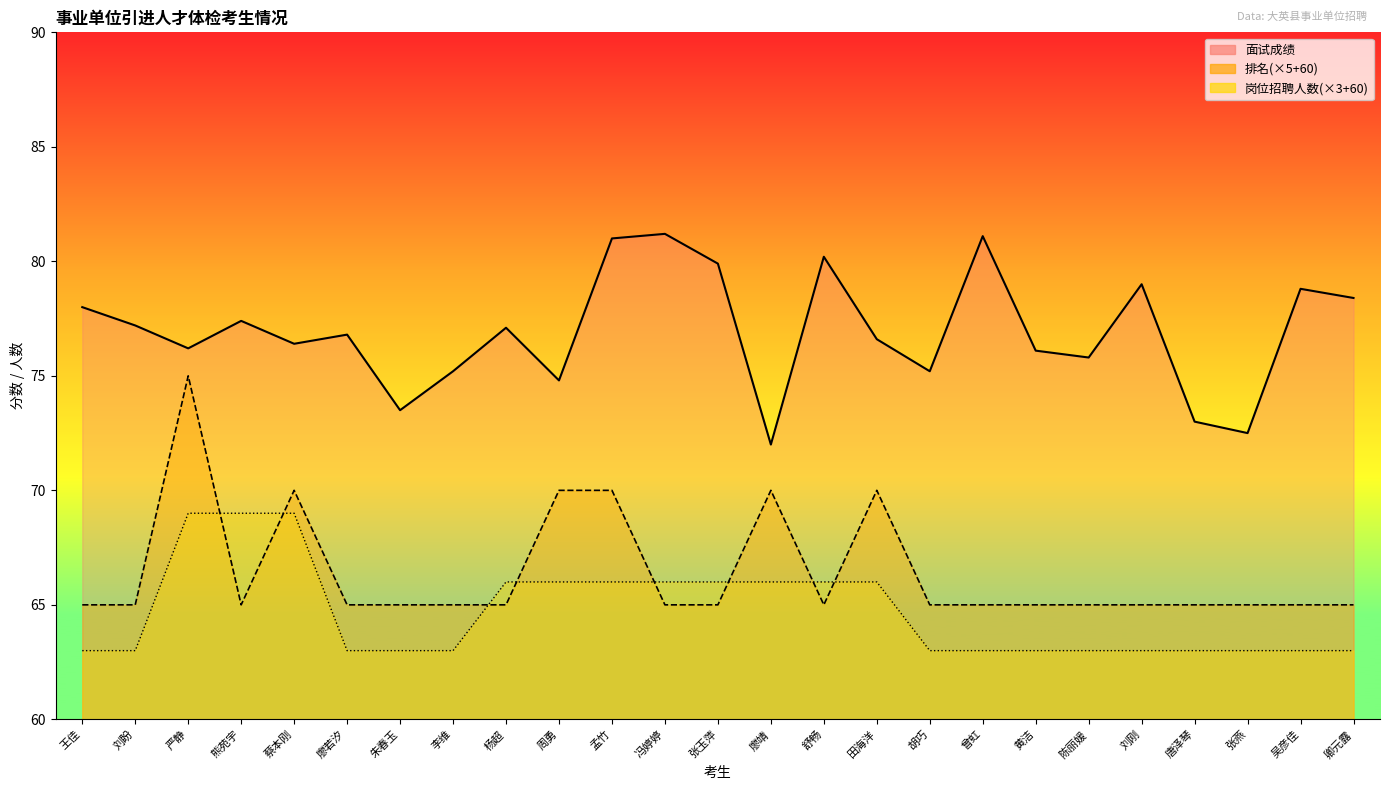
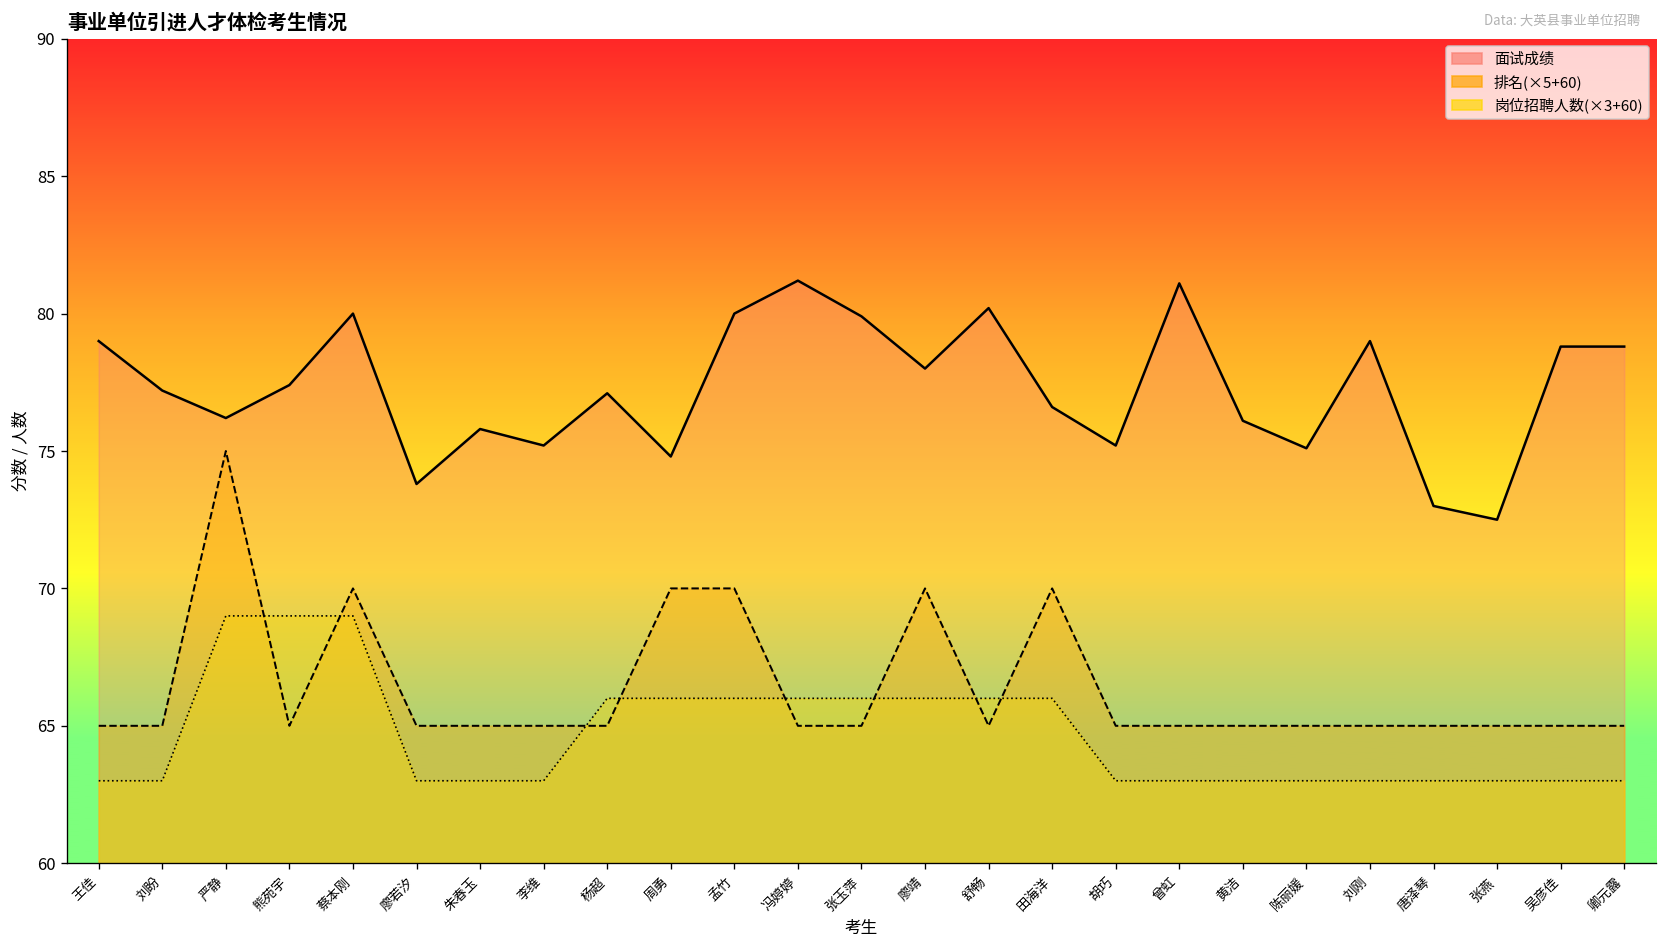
面试成绩, 王佳: 78 -> 79
面试成绩, 蔡本刚: 76.4 -> 80.0
面试成绩, 廖若汐: 76.8 -> 73.8
面试成绩, 朱春玉: 73.5 -> 75.8
面试成绩, 孟竹: 81 -> 80
面试成绩, 廖靖: 72 -> 78
面试成绩, 陈丽媛: 75.8 -> 75.1
面试成绩, 卿元露: 78.4 -> 78.8
